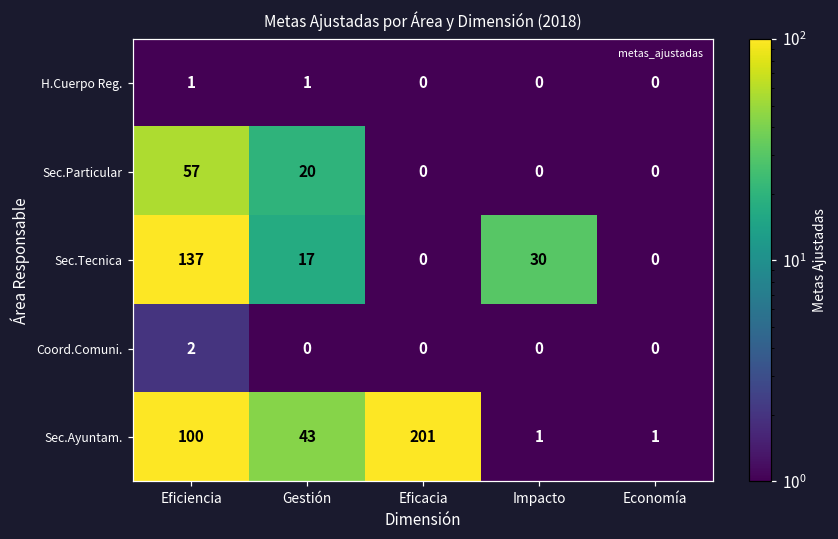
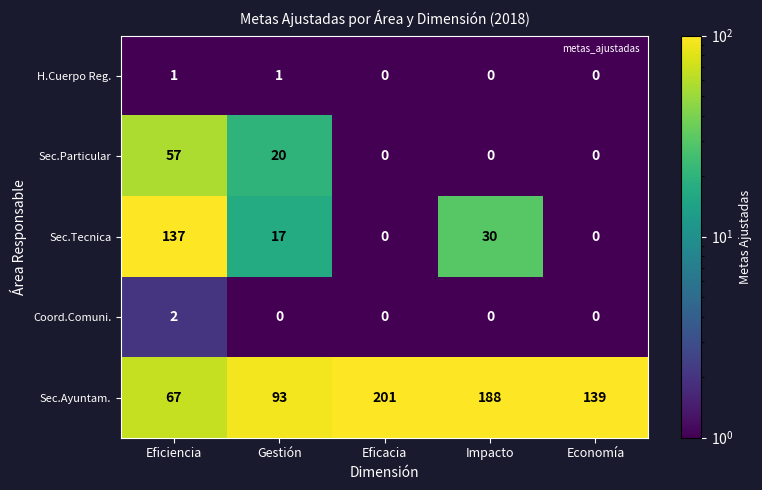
Sec.Ayuntam., Eficiencia: 100 -> 67
Sec.Ayuntam., Gestión: 43 -> 93
Sec.Ayuntam., Impacto: 1 -> 188
Sec.Ayuntam., Economía: 1 -> 139
